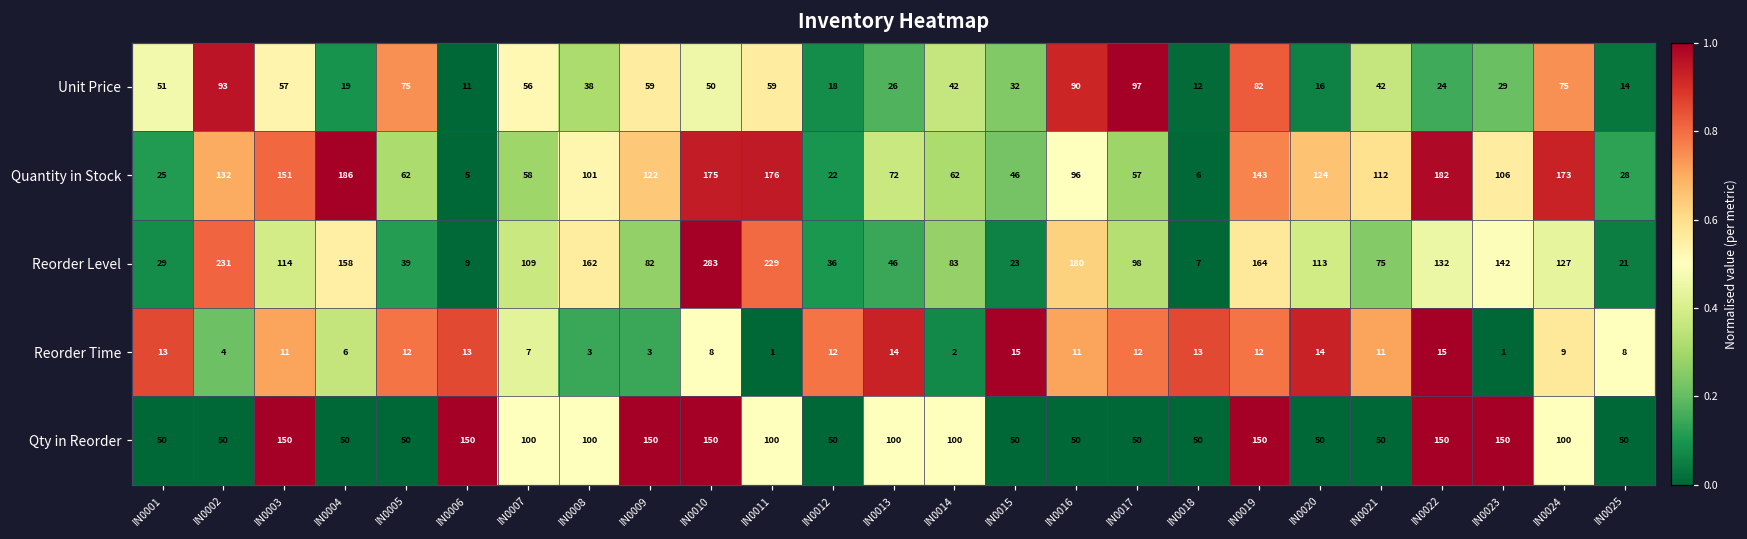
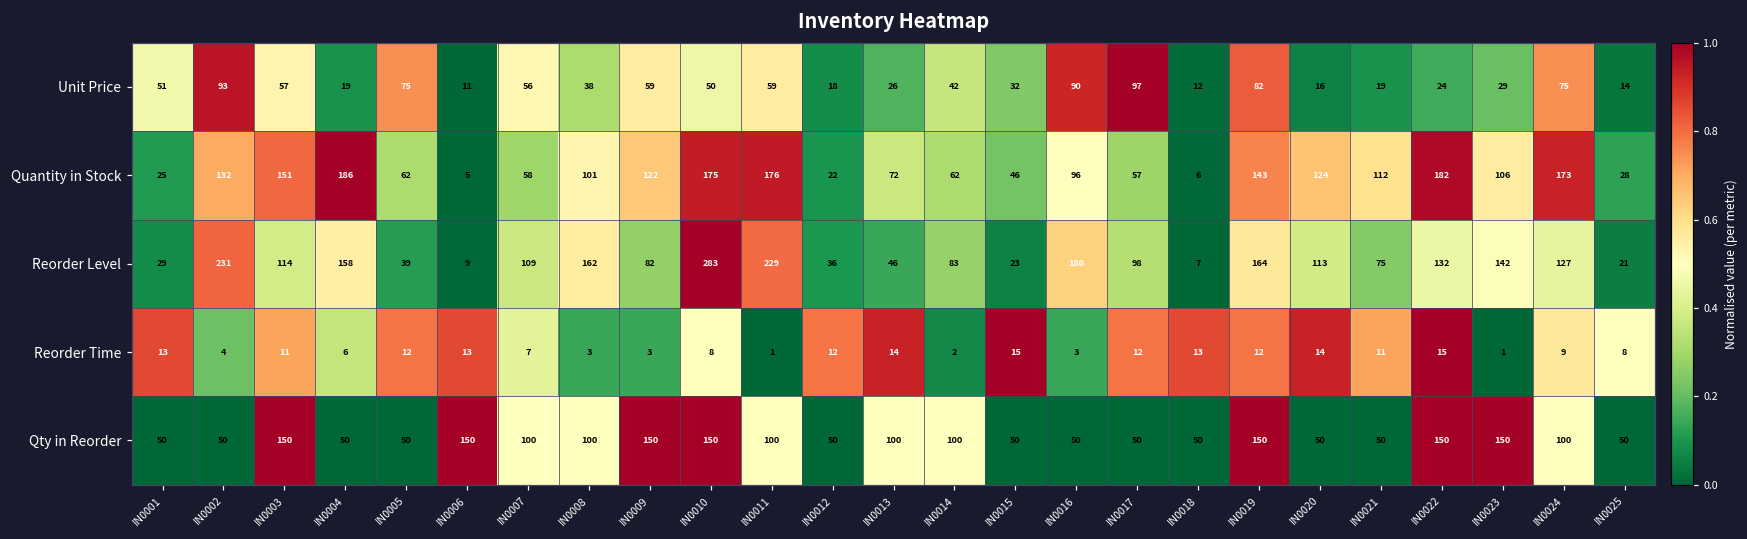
Unit Price, IN0021: 42 -> 19
Reorder Time, IN0016: 11 -> 3
